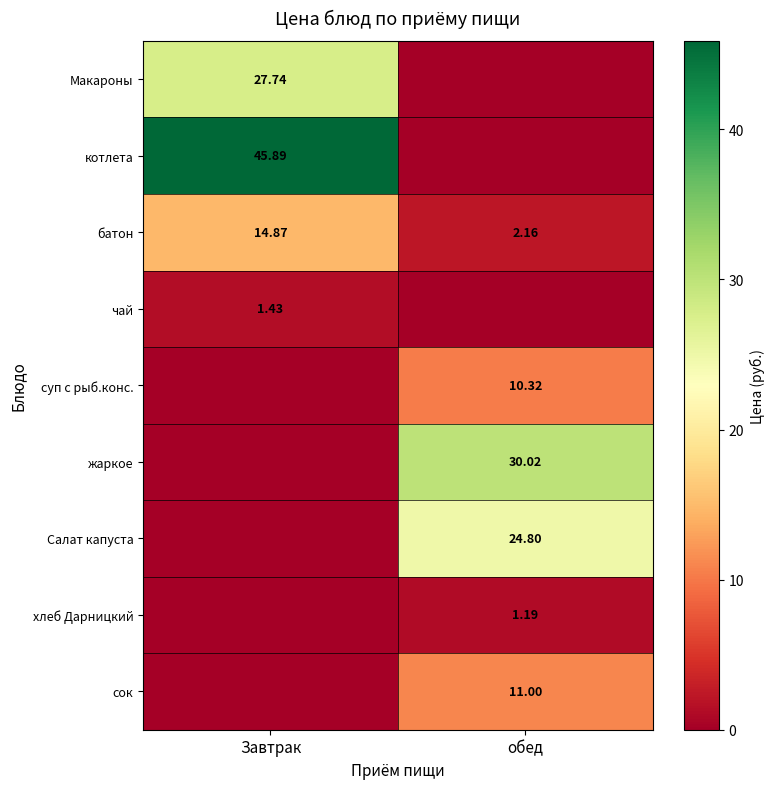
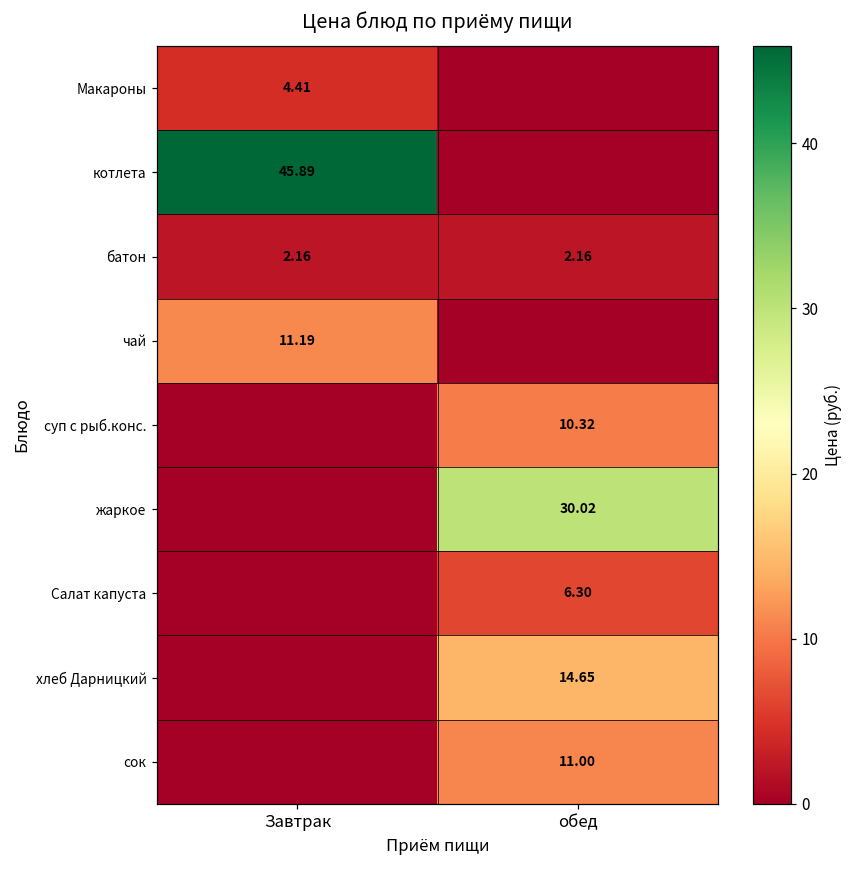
Макароны, Завтрак: 27.74 -> 4.41
батон, Завтрак: 14.87 -> 2.16
чай, Завтрак: 1.43 -> 11.19
Салат капуста, обед: 24.80 -> 6.30
хлеб Дарницкий, обед: 1.19 -> 14.65
